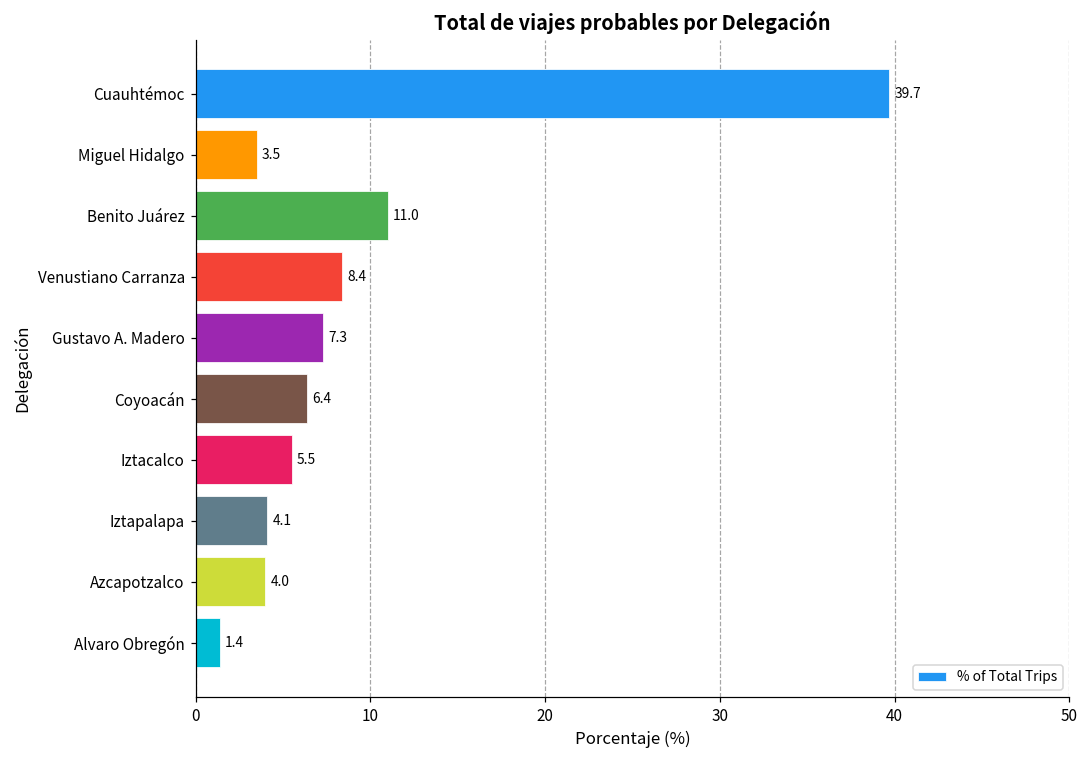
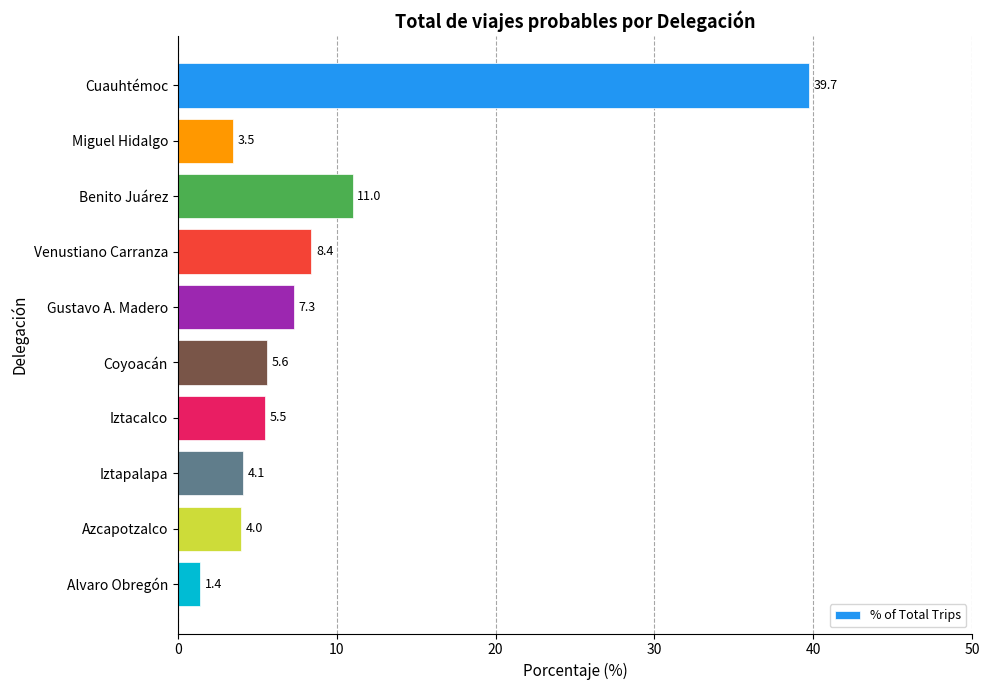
Coyoacán: 6.4 -> 5.6
